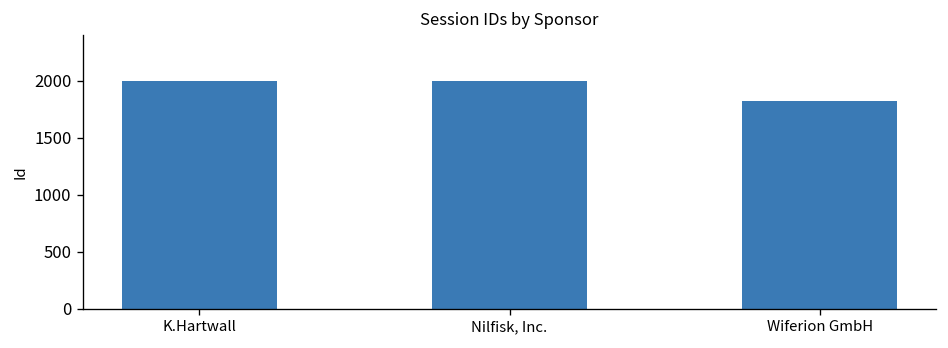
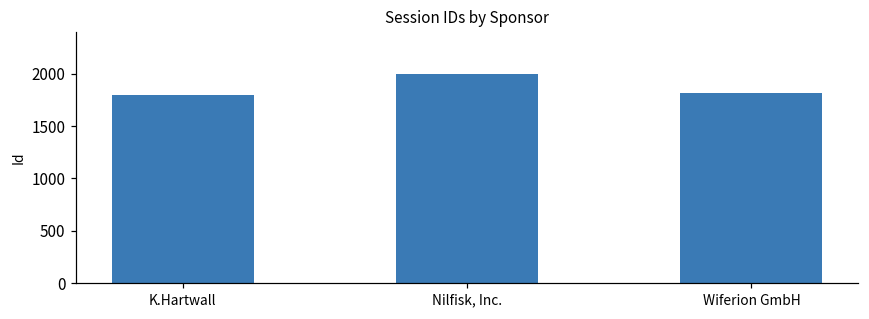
K.Hartwall: 2000 -> 1800
